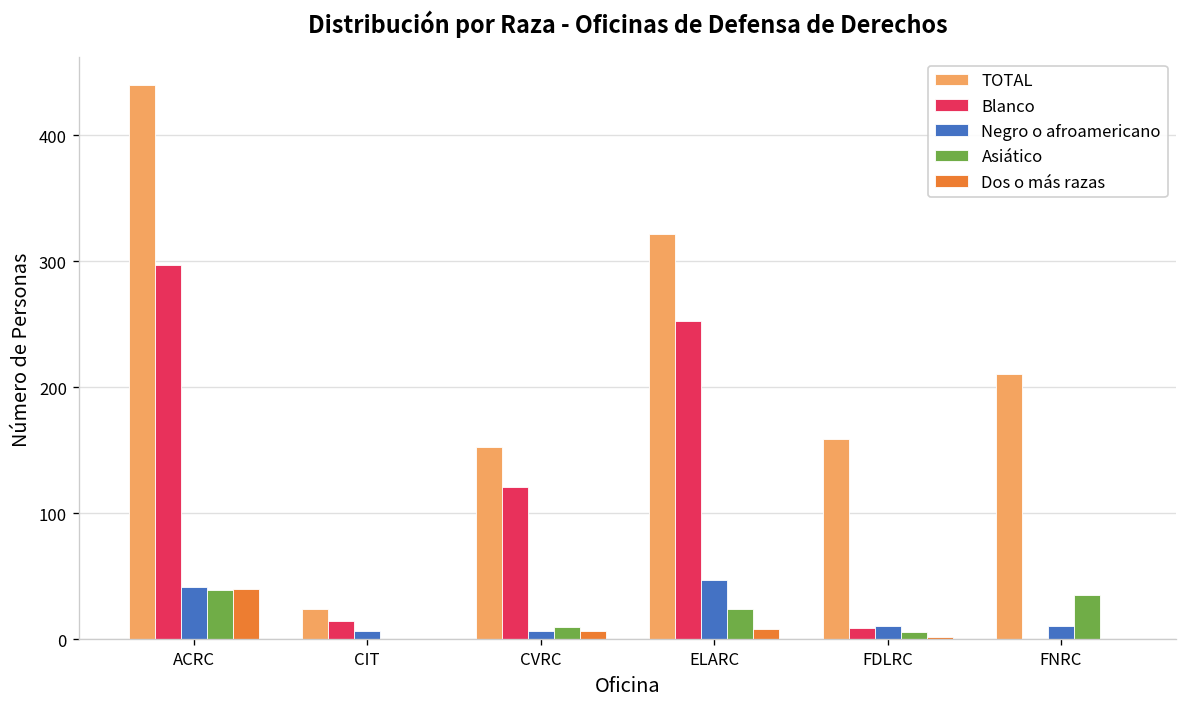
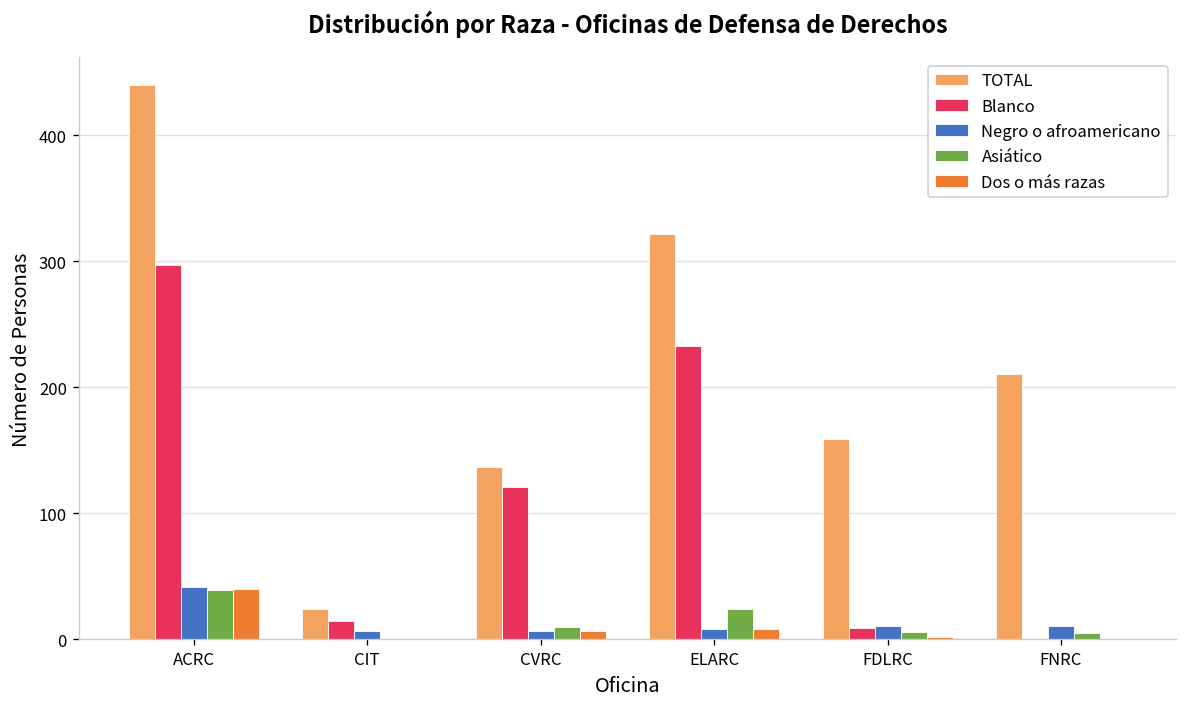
TOTAL, CVRC: 153 -> 137
Blanco, ELARC: 253 -> 233
Negro o afroamericano, ELARC: 47 -> 8
Asiático, FNRC: 35 -> 5
